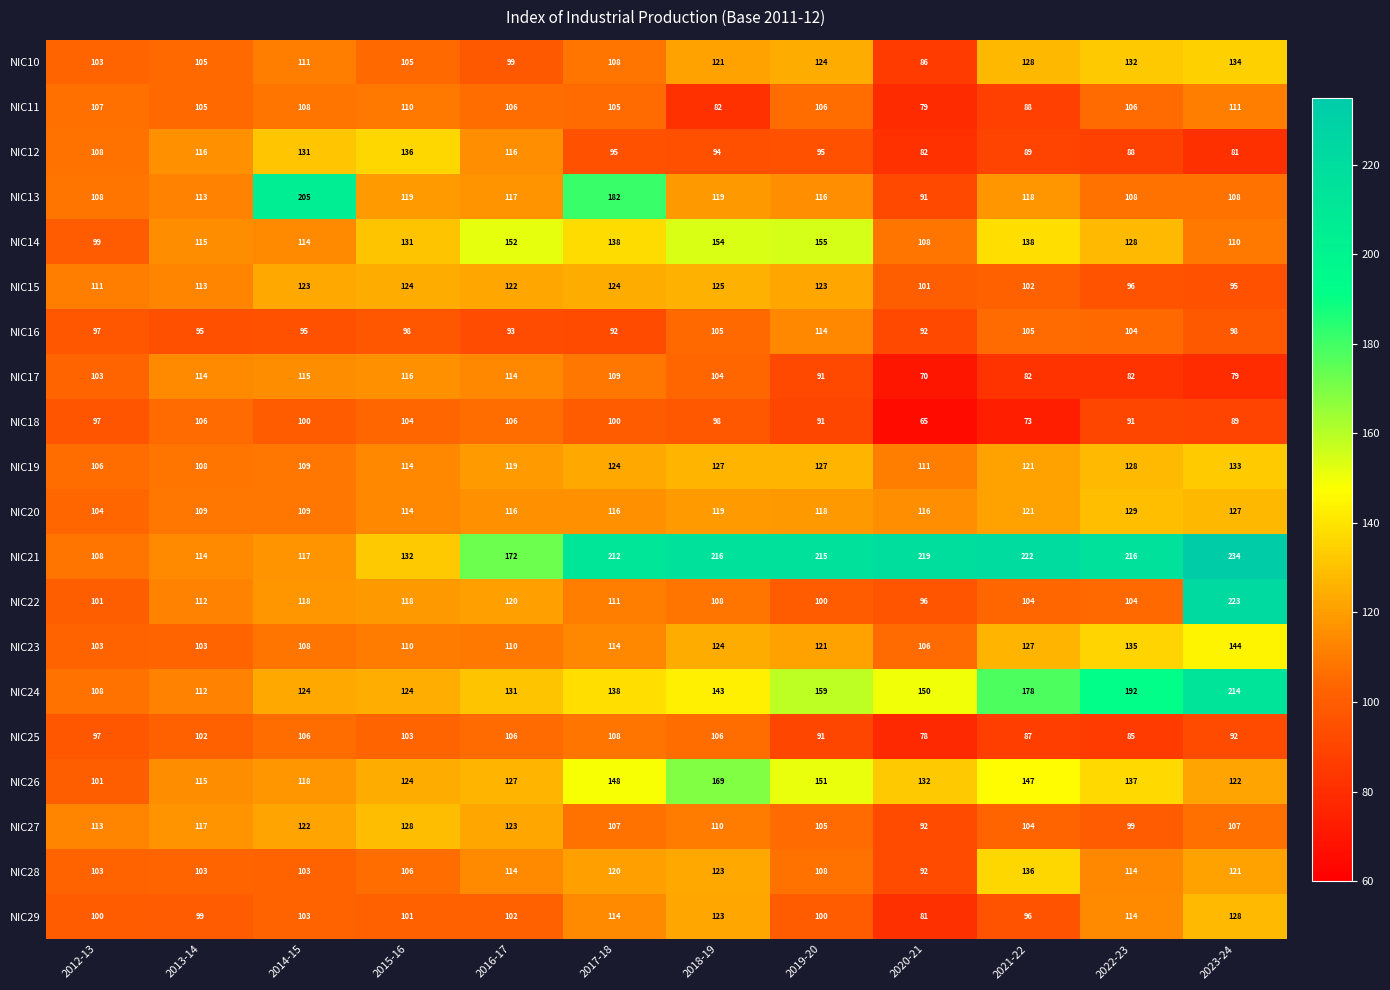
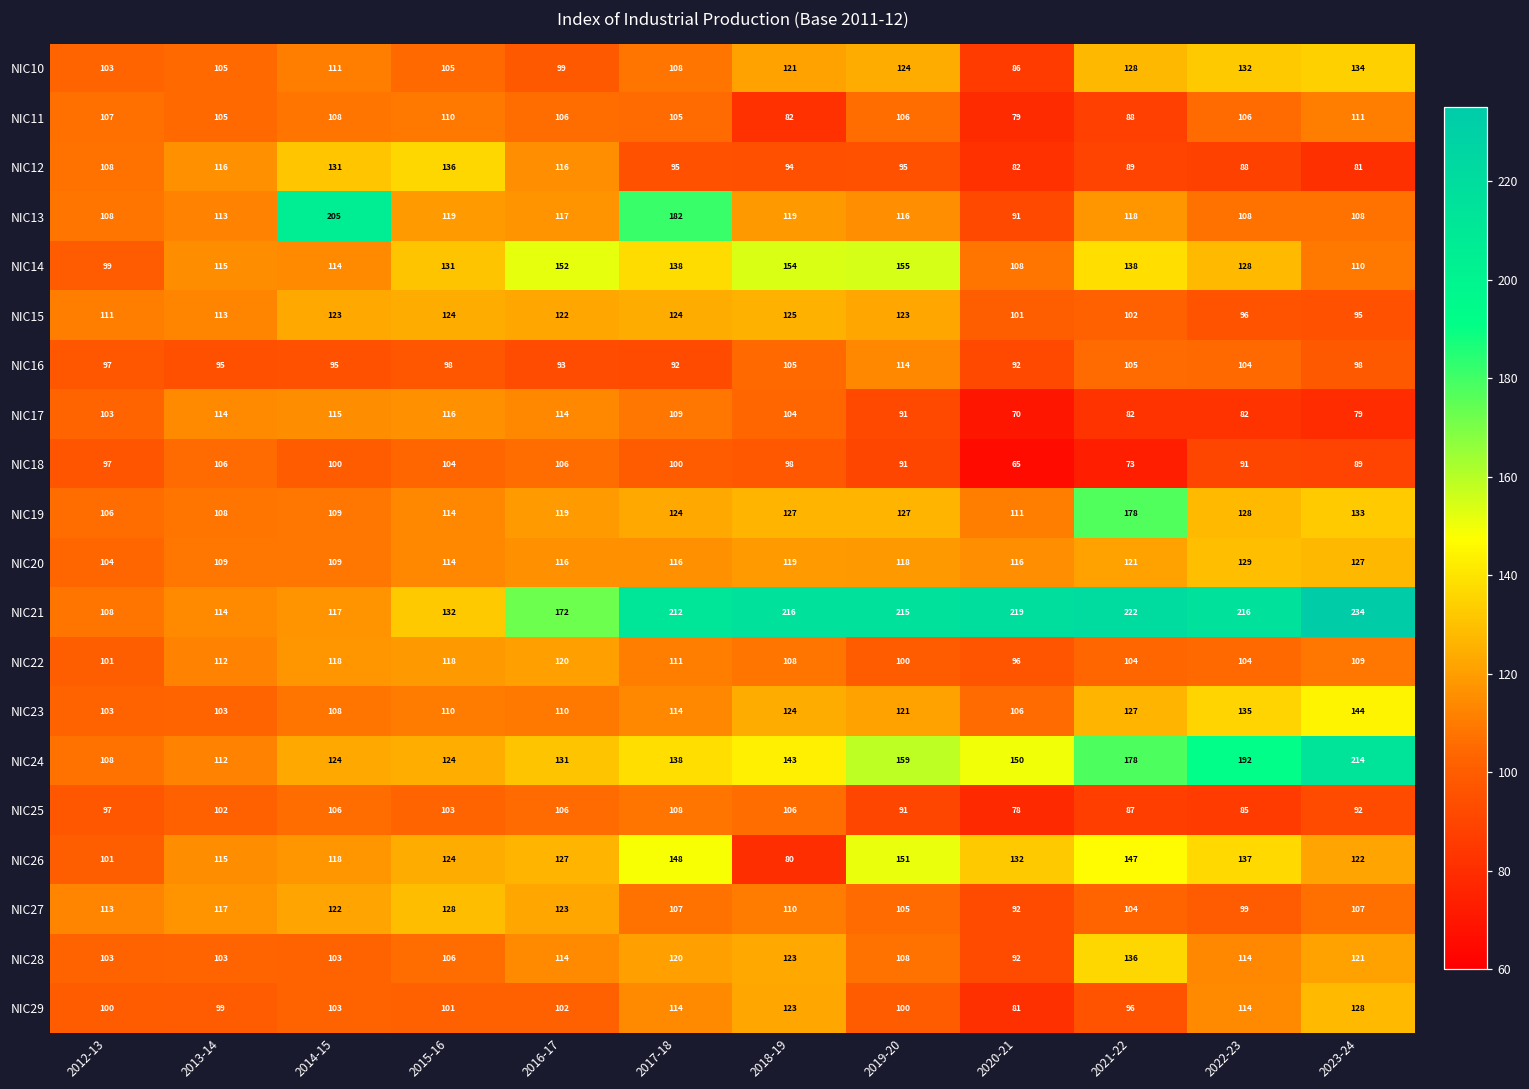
NIC19, 2021-22: 121 -> 178
NIC22, 2023-24: 223 -> 109
NIC26, 2018-19: 169 -> 80
